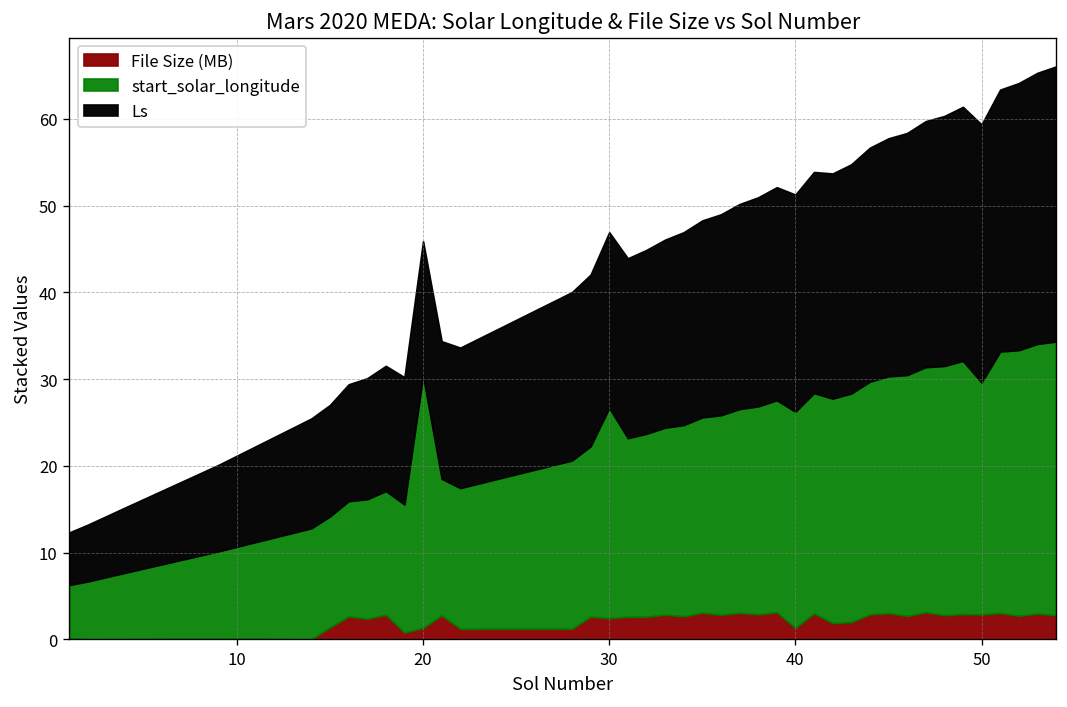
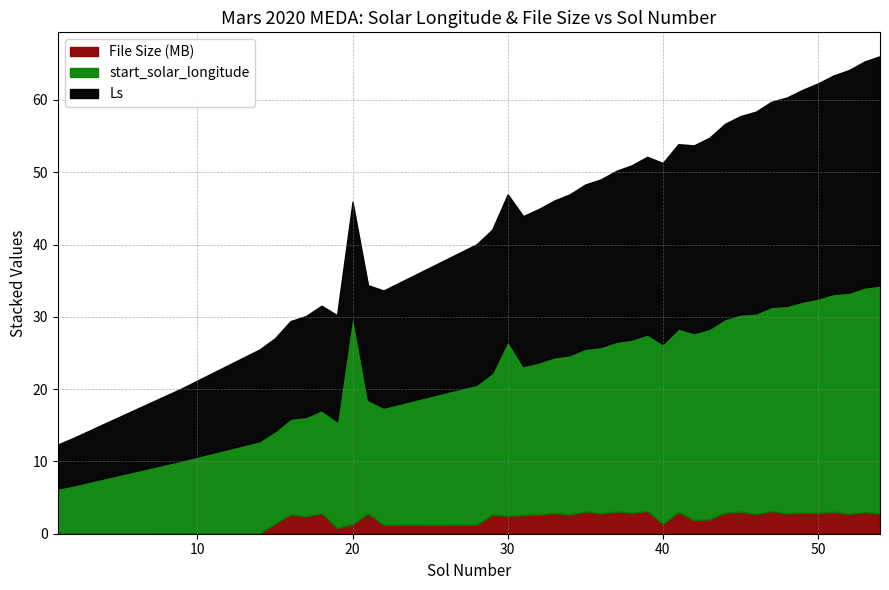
start_solar_longitude, 50: 27 -> 30
